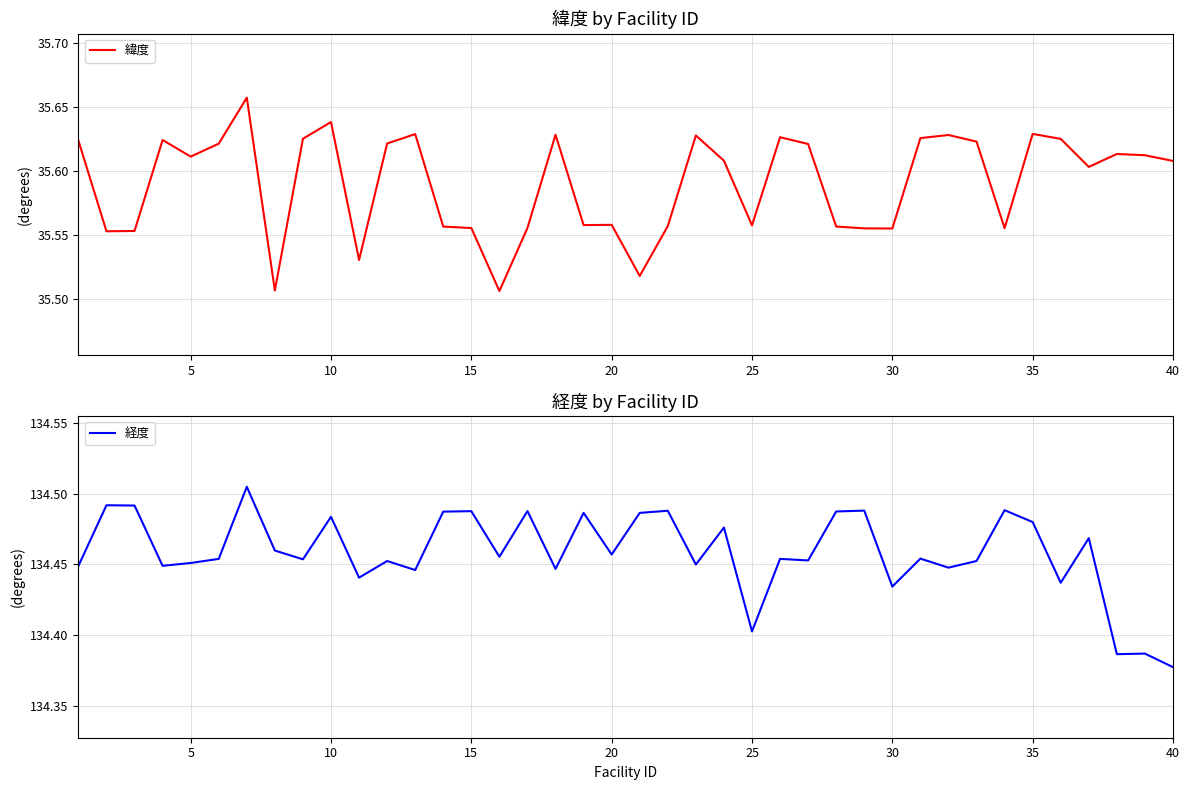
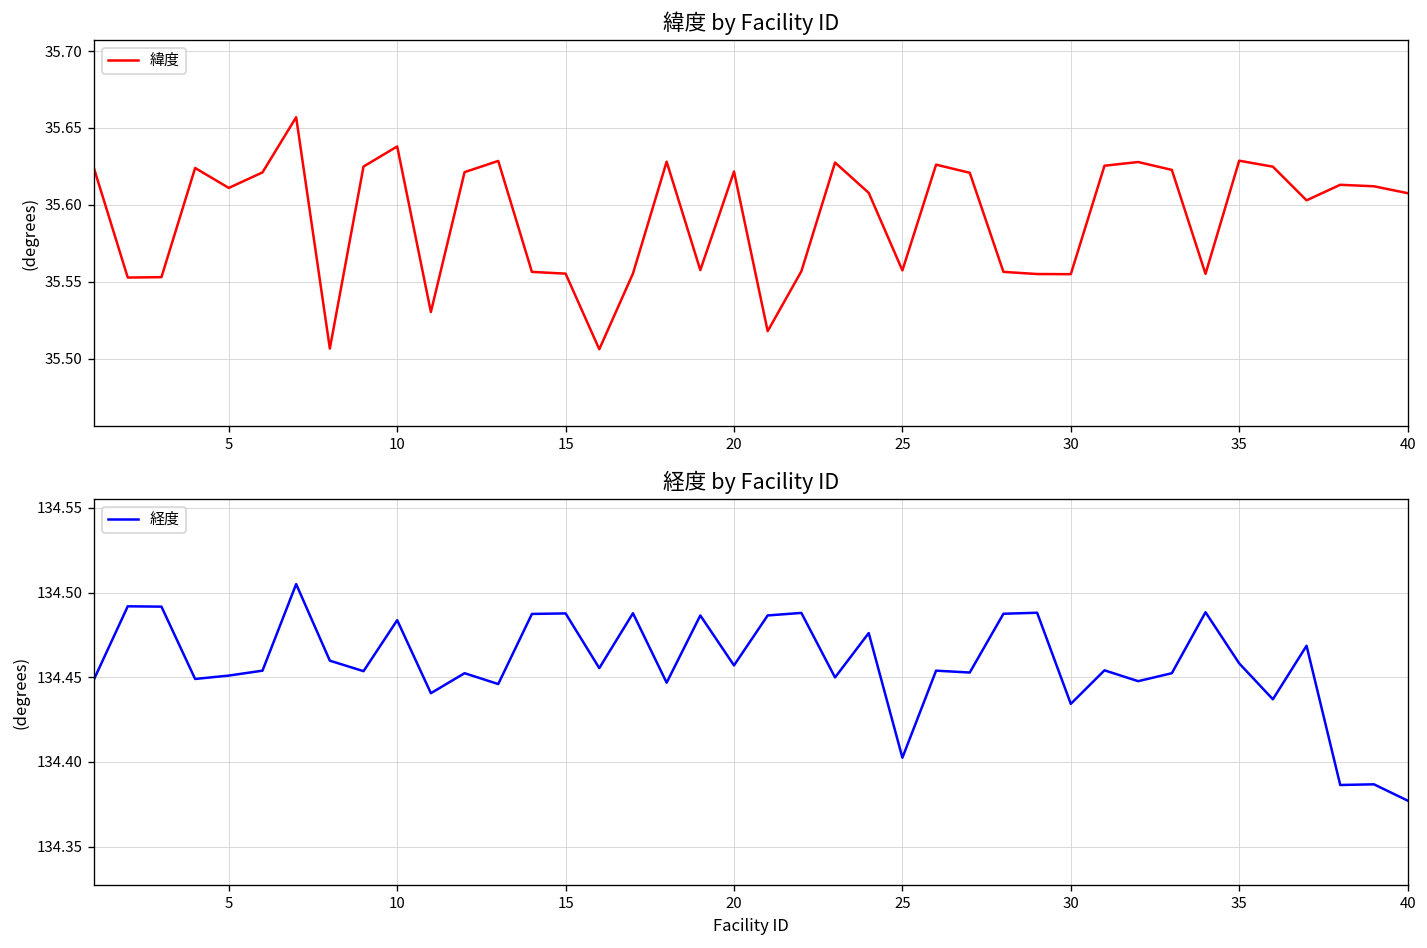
緯度 by Facility ID, 20: 35.558 -> 35.622
経度 by Facility ID, 35: 134.480 -> 134.458
